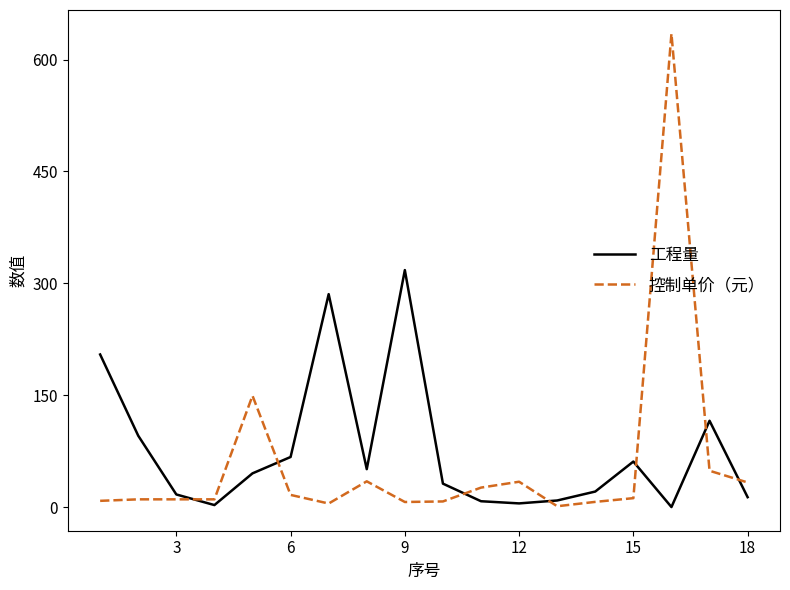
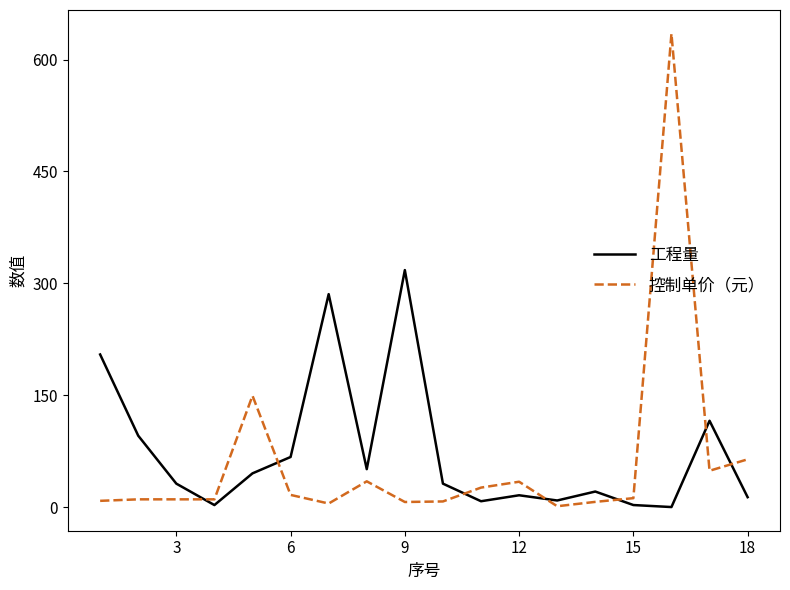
工程量, 3: 20 -> 30
工程量, 12: 10 -> 20
工程量, 15: 60 -> 0
控制单价（元）, 18: 30 -> 60
